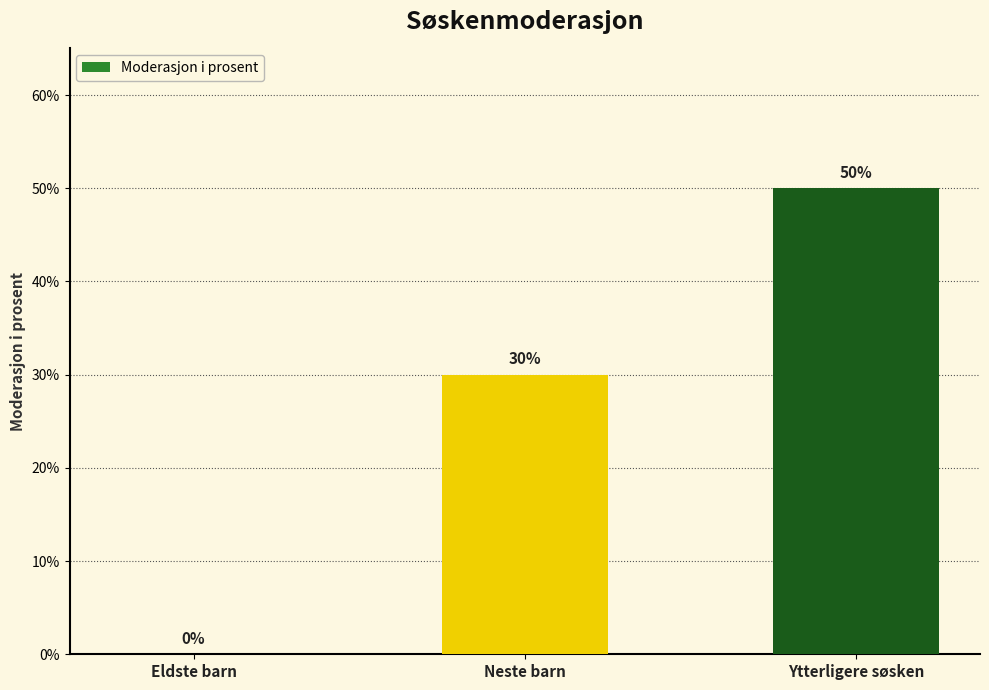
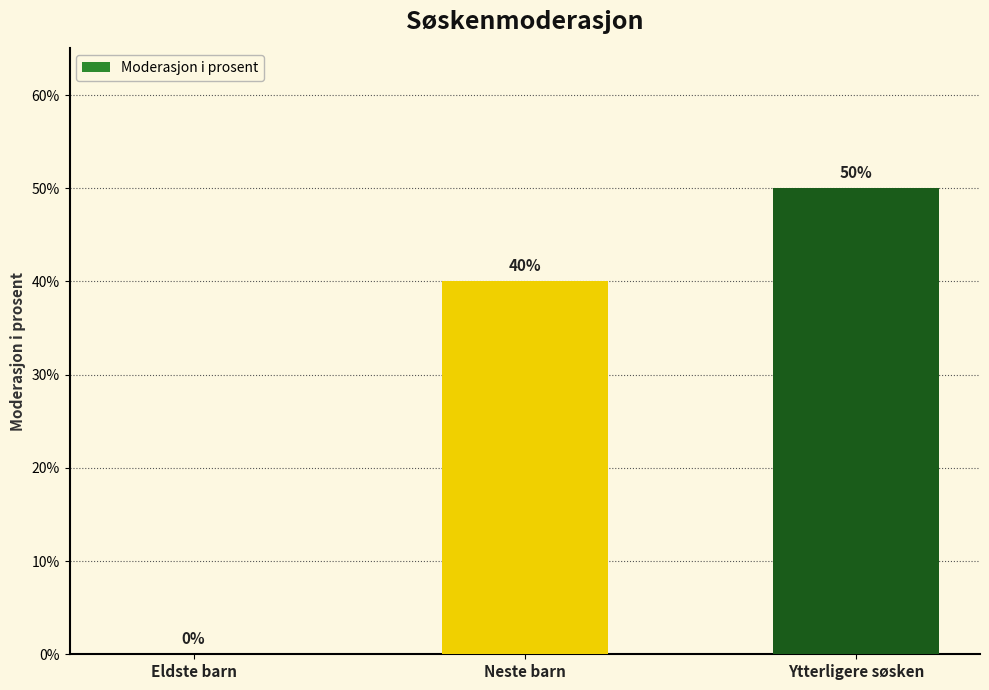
Neste barn: 30% -> 40%
